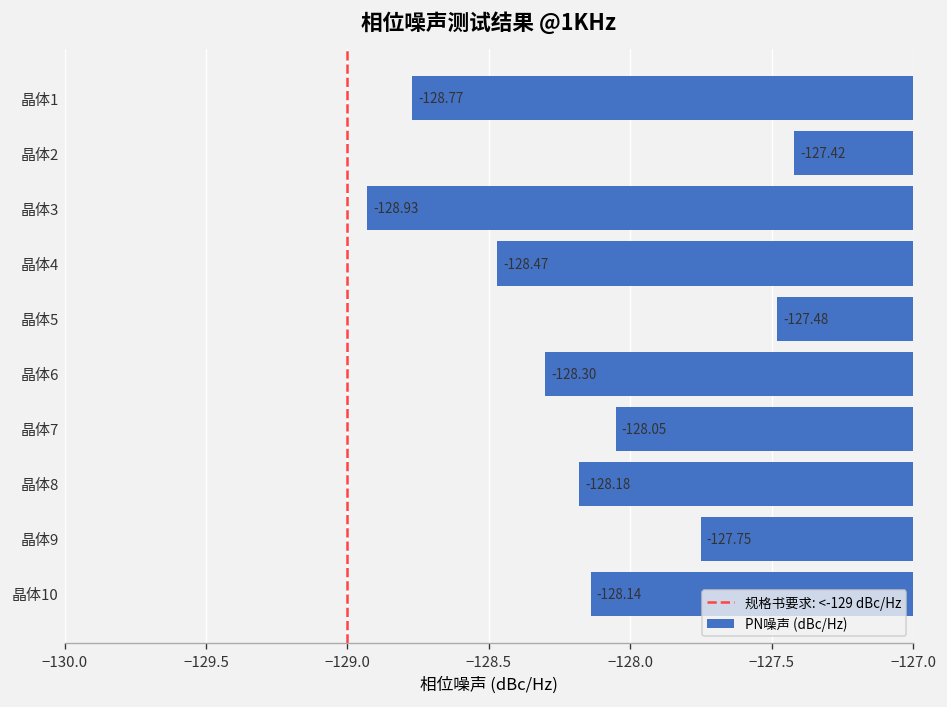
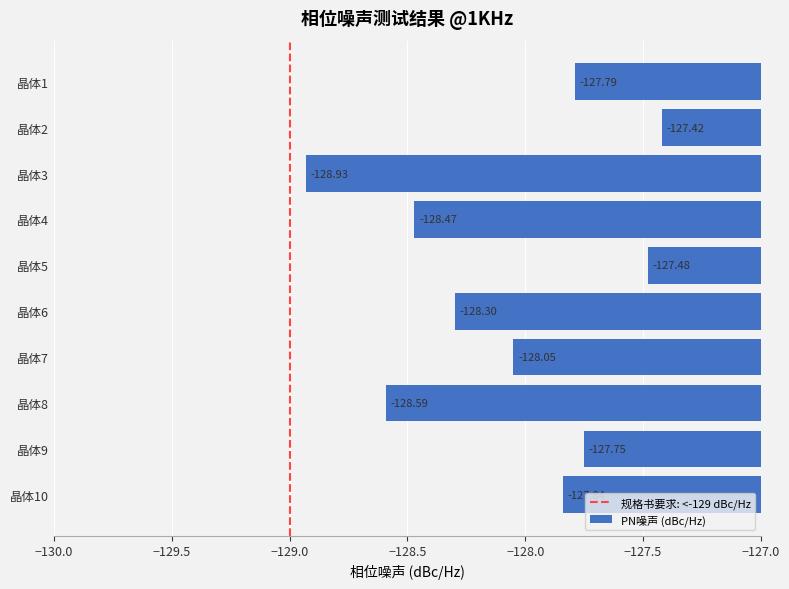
晶体1: -128.77 -> -127.79
晶体8: -128.18 -> -128.59
晶体10: -128.14 -> -127.84
